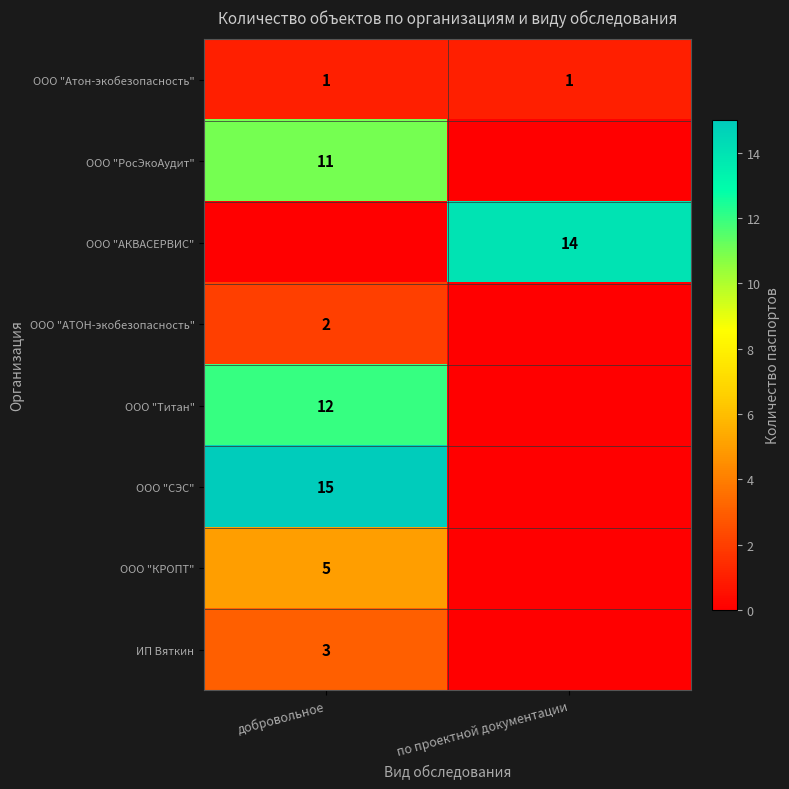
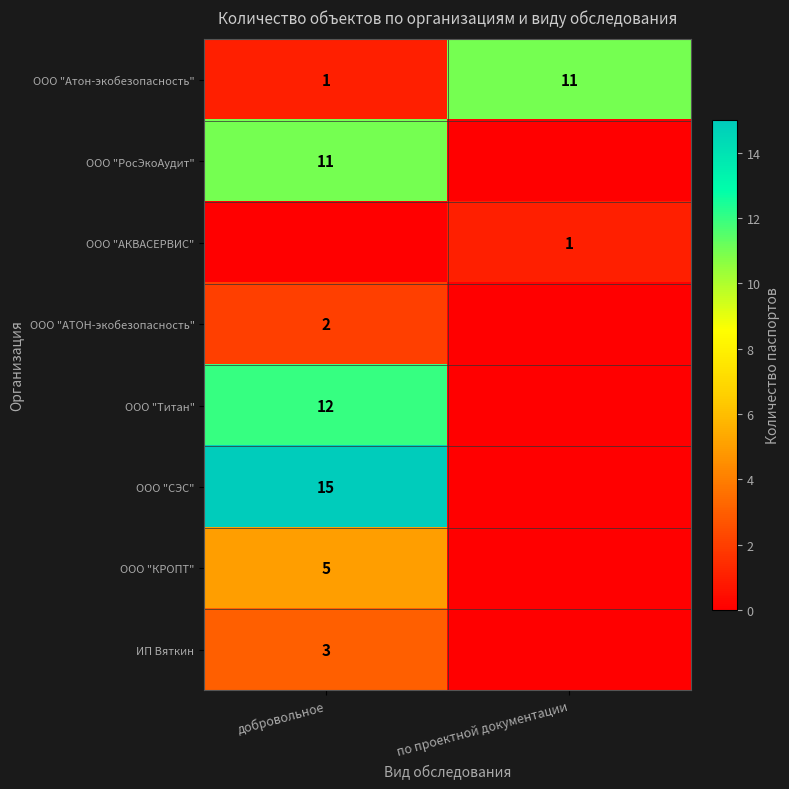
ООО "Атон-экобезопасность", по проектной документации: 1 -> 11
ООО "АКВАСЕРВИС", по проектной документации: 14 -> 1
